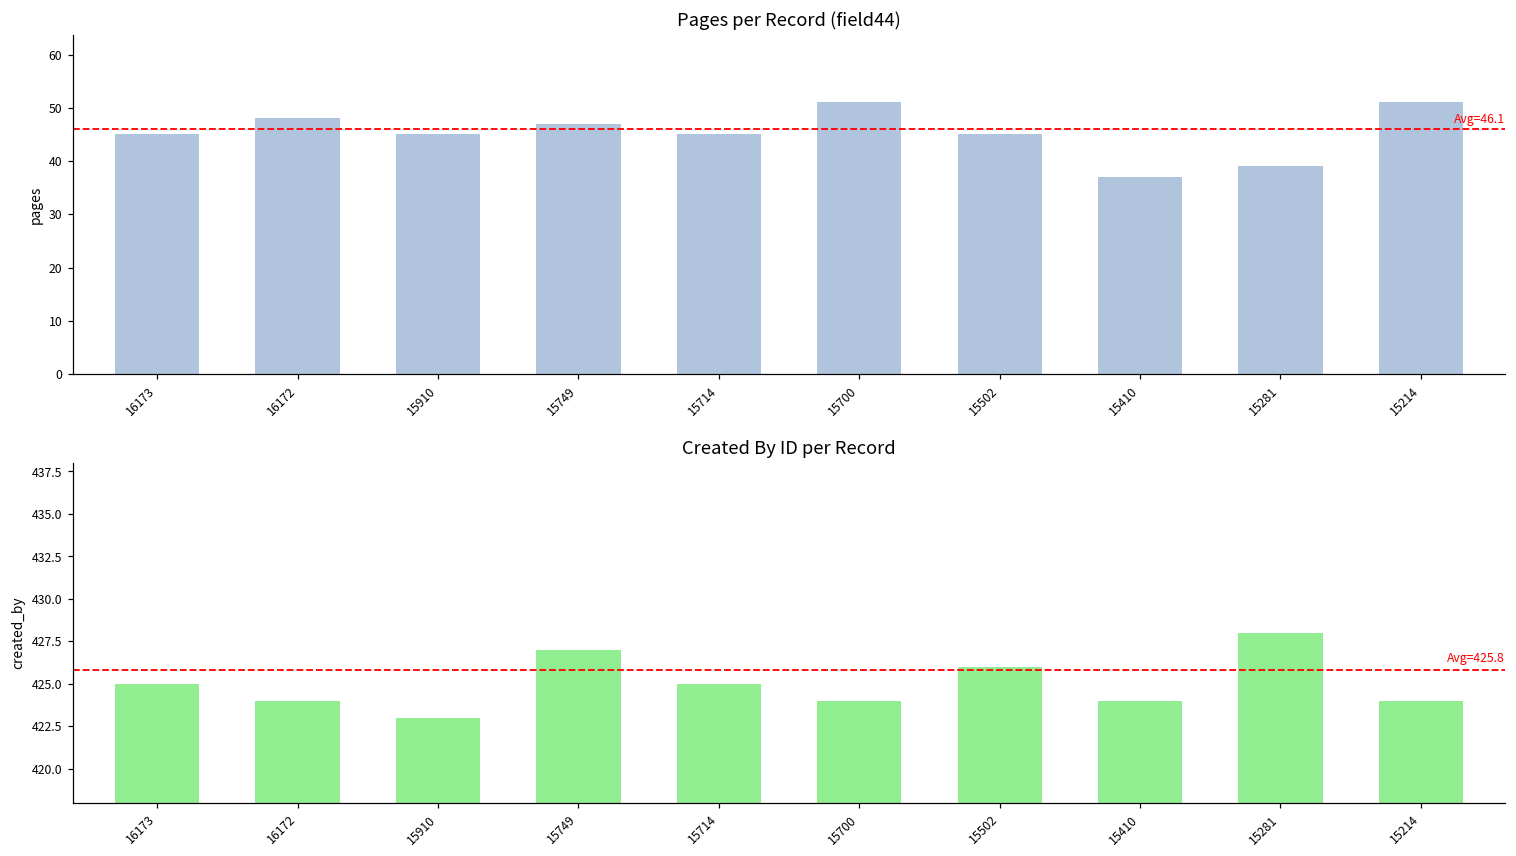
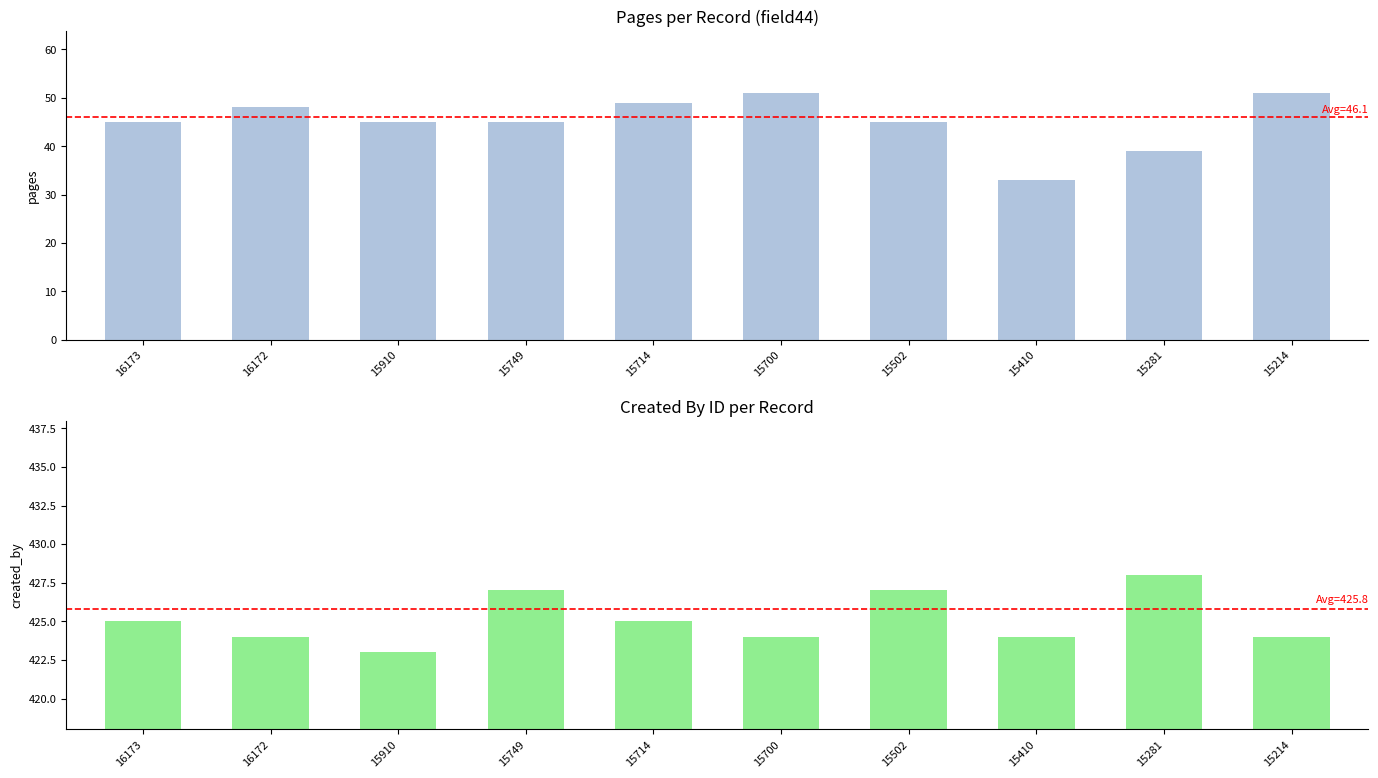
Pages per Record (field44), 15749: 47 -> 45
Pages per Record (field44), 15714: 45 -> 49
Pages per Record (field44), 15410: 37 -> 33
Created By ID per Record, 15502: 426 -> 427
